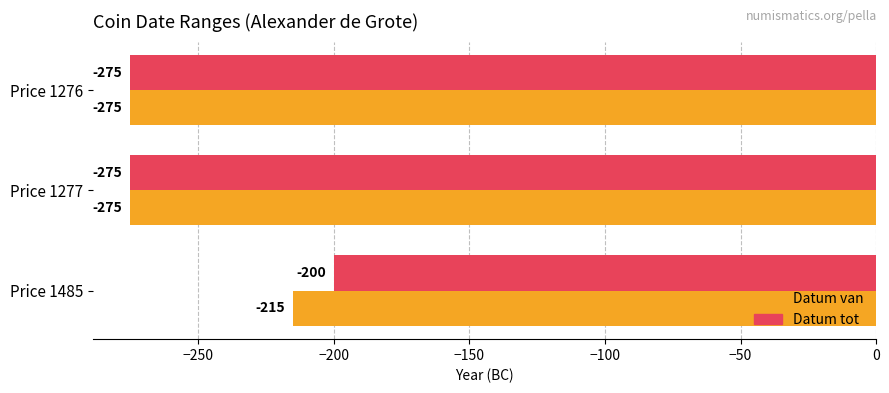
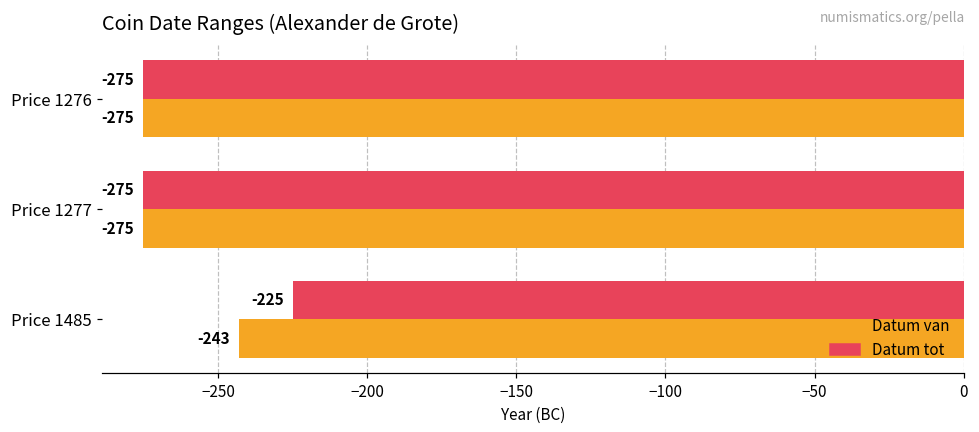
Datum tot, Price 1485: -200 -> -225
Datum van, Price 1485: -215 -> -243
